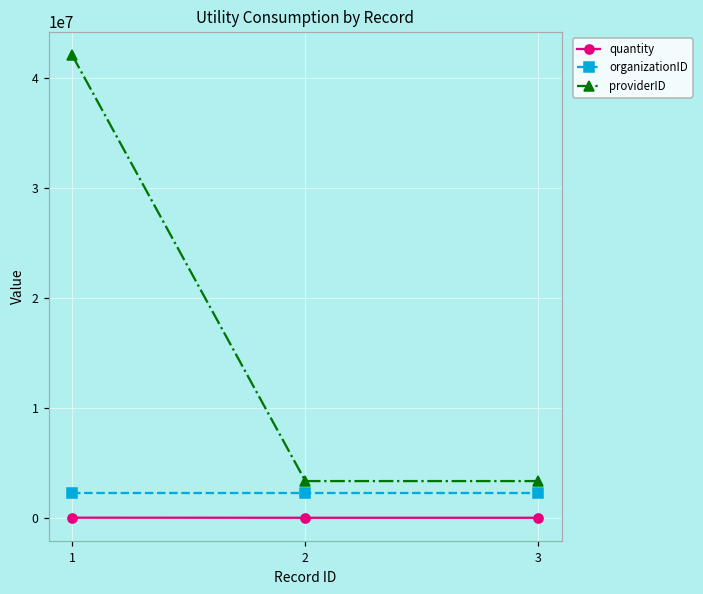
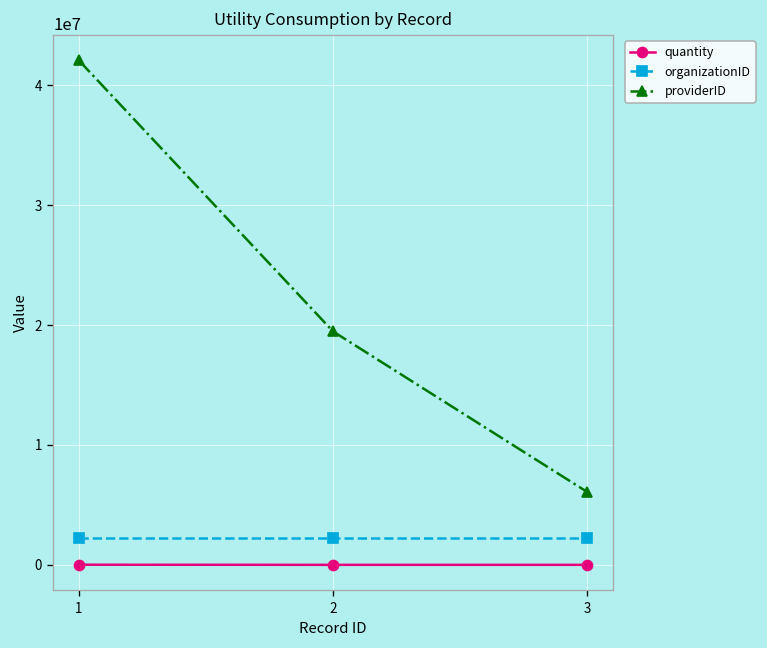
providerID, 2: 3000000 -> 19000000
providerID, 3: 3000000 -> 6000000
